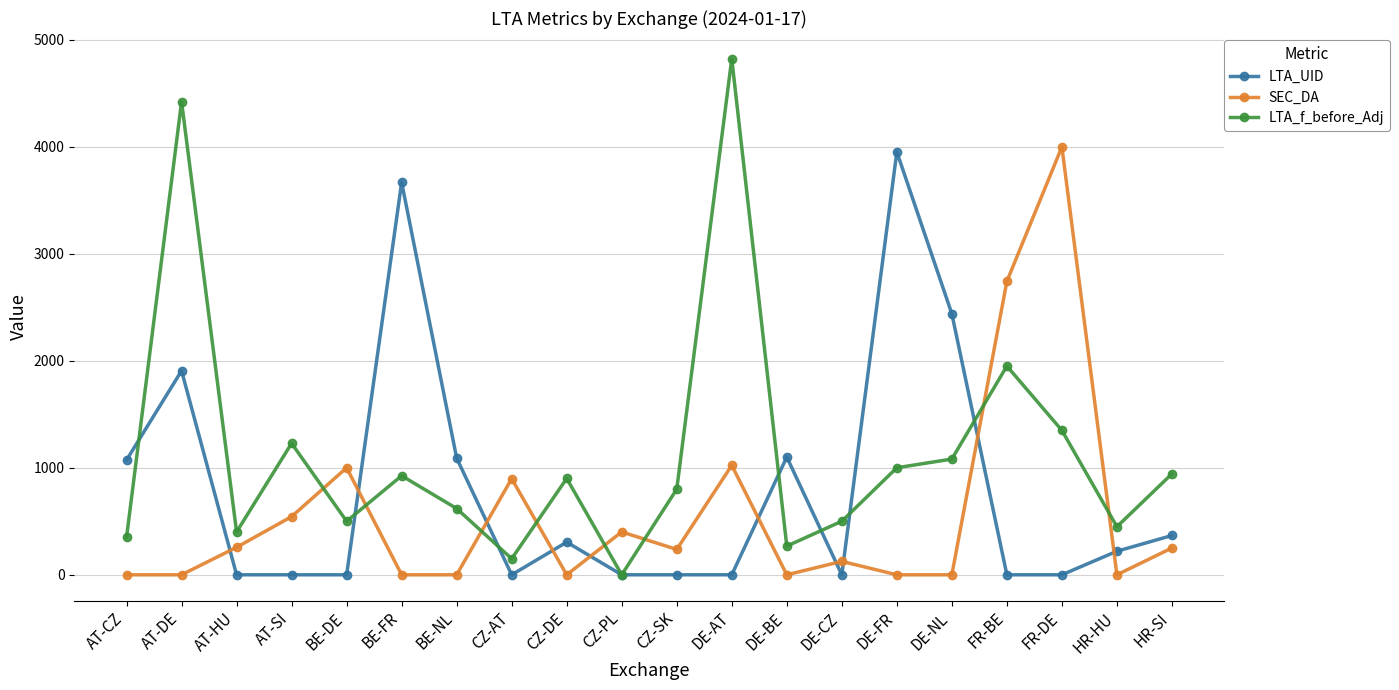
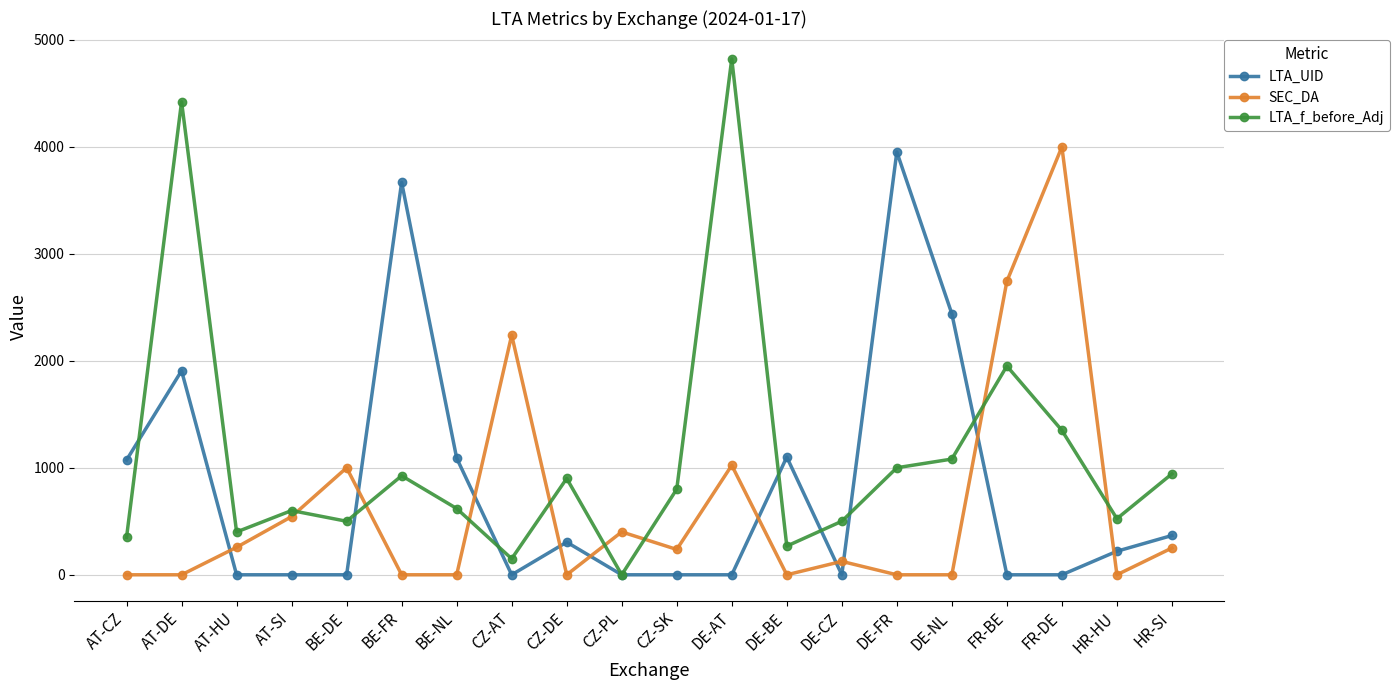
LTA_f_before_Adj, AT-SI: 1230 -> 600
SEC_DA, CZ-AT: 900 -> 2240
LTA_f_before_Adj, HR-HU: 450 -> 520
